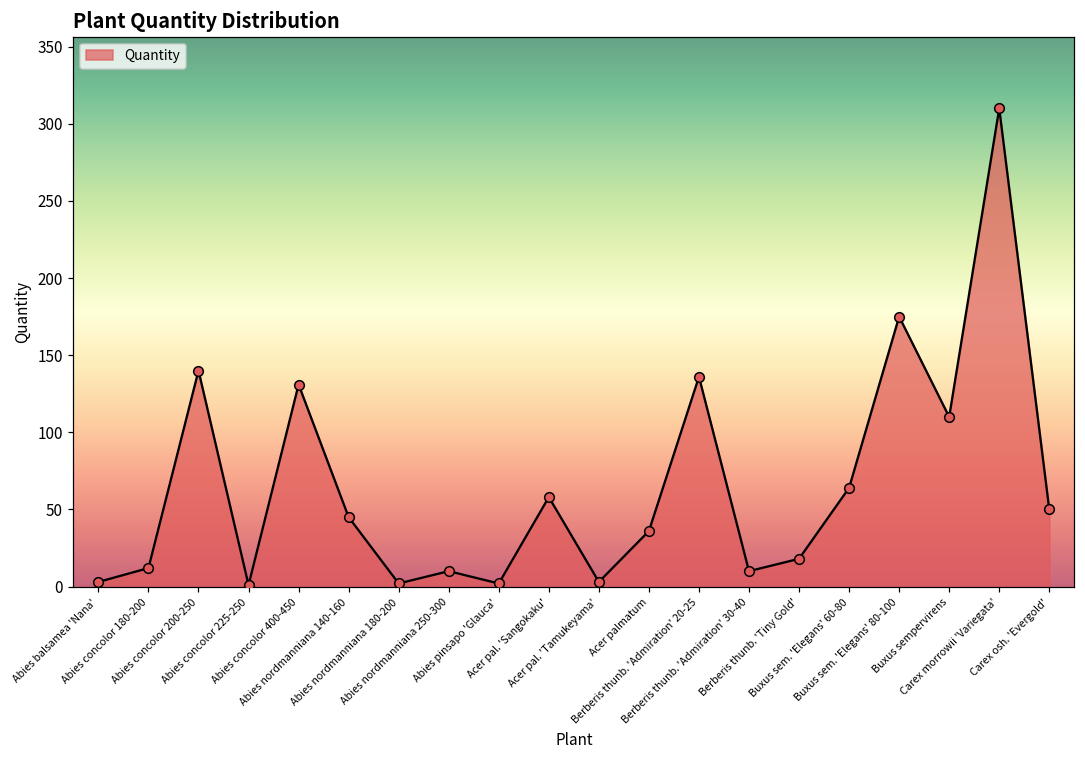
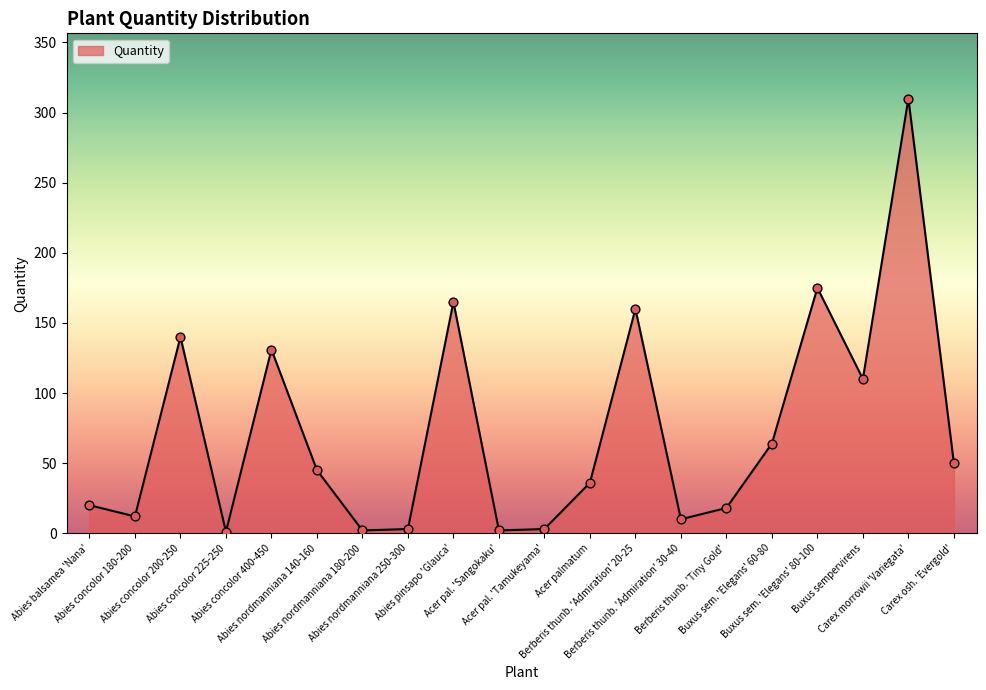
Abies balsamea 'Nana': 3 -> 20
Abies nordmanniana 250-300: 10 -> 3
Abies pinsapo 'Glauca': 2 -> 165
Acer pal. 'Sangokaku': 58 -> 2
Berberis thunb. 'Admiration' 20-25: 136 -> 160
